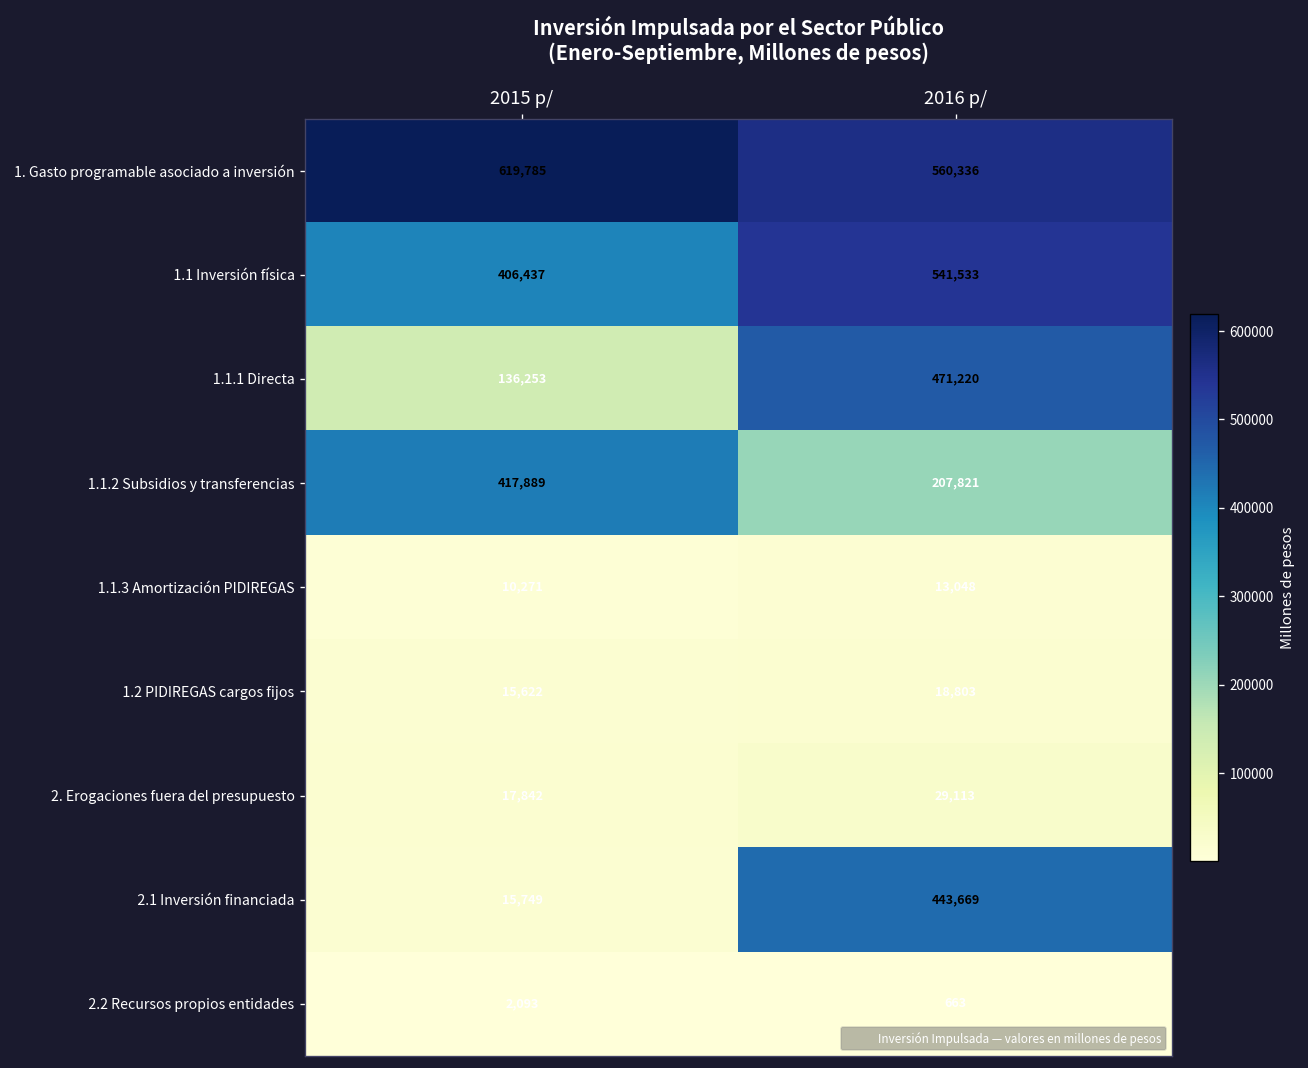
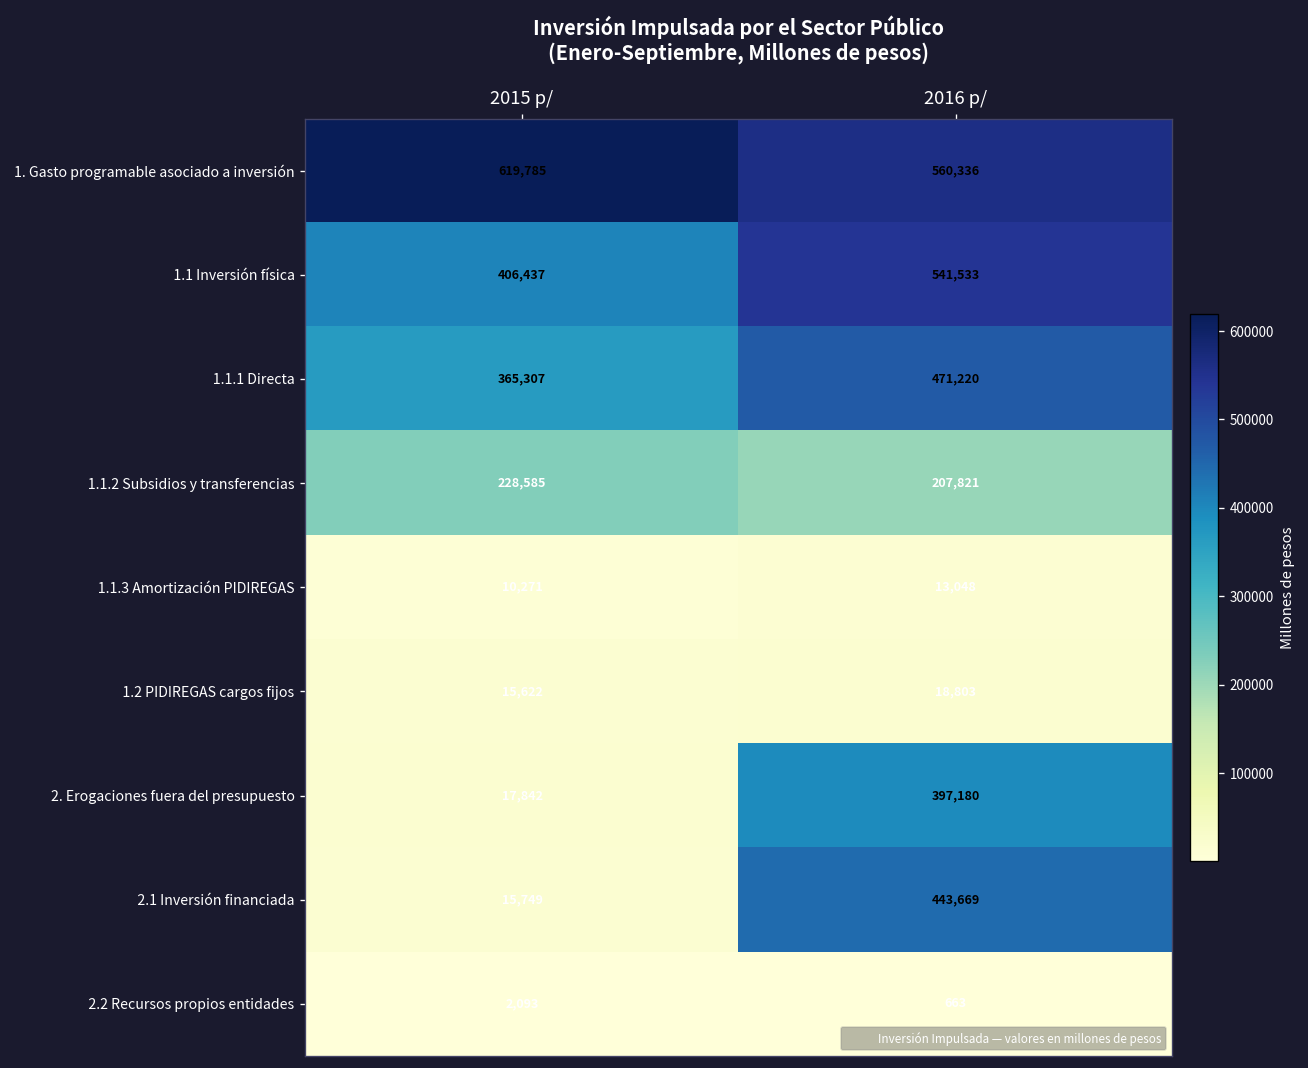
1.1.1 Directa, 2015 p/: 136,253 -> 365,307
1.1.2 Subsidios y transferencias, 2015 p/: 417,889 -> 228,585
2. Erogaciones fuera del presupuesto, 2016 p/: 29,113 -> 397,180
